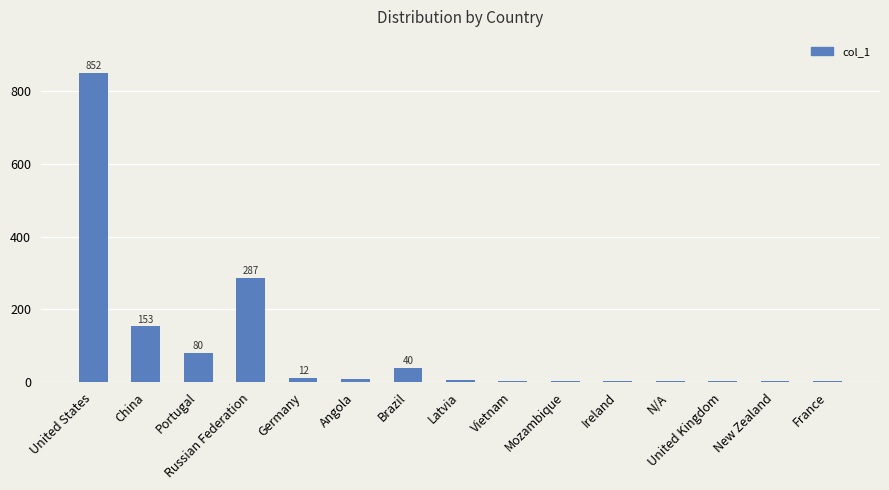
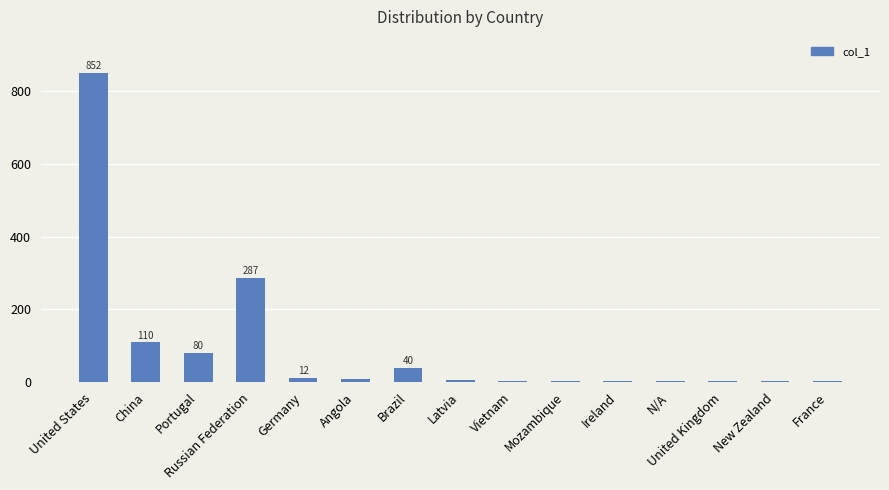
China: 153 -> 110
